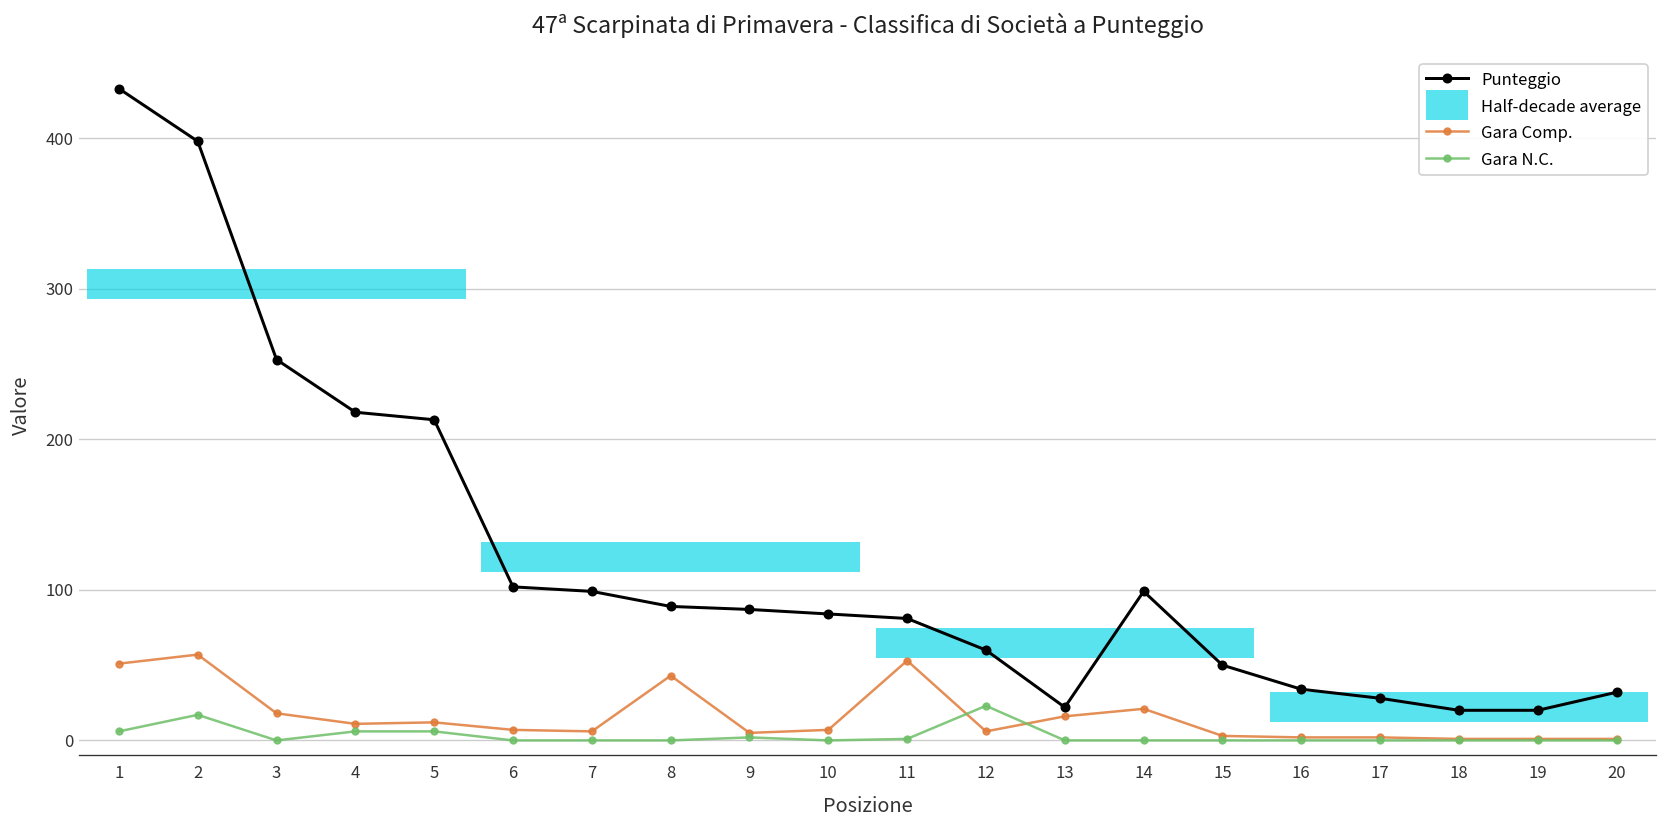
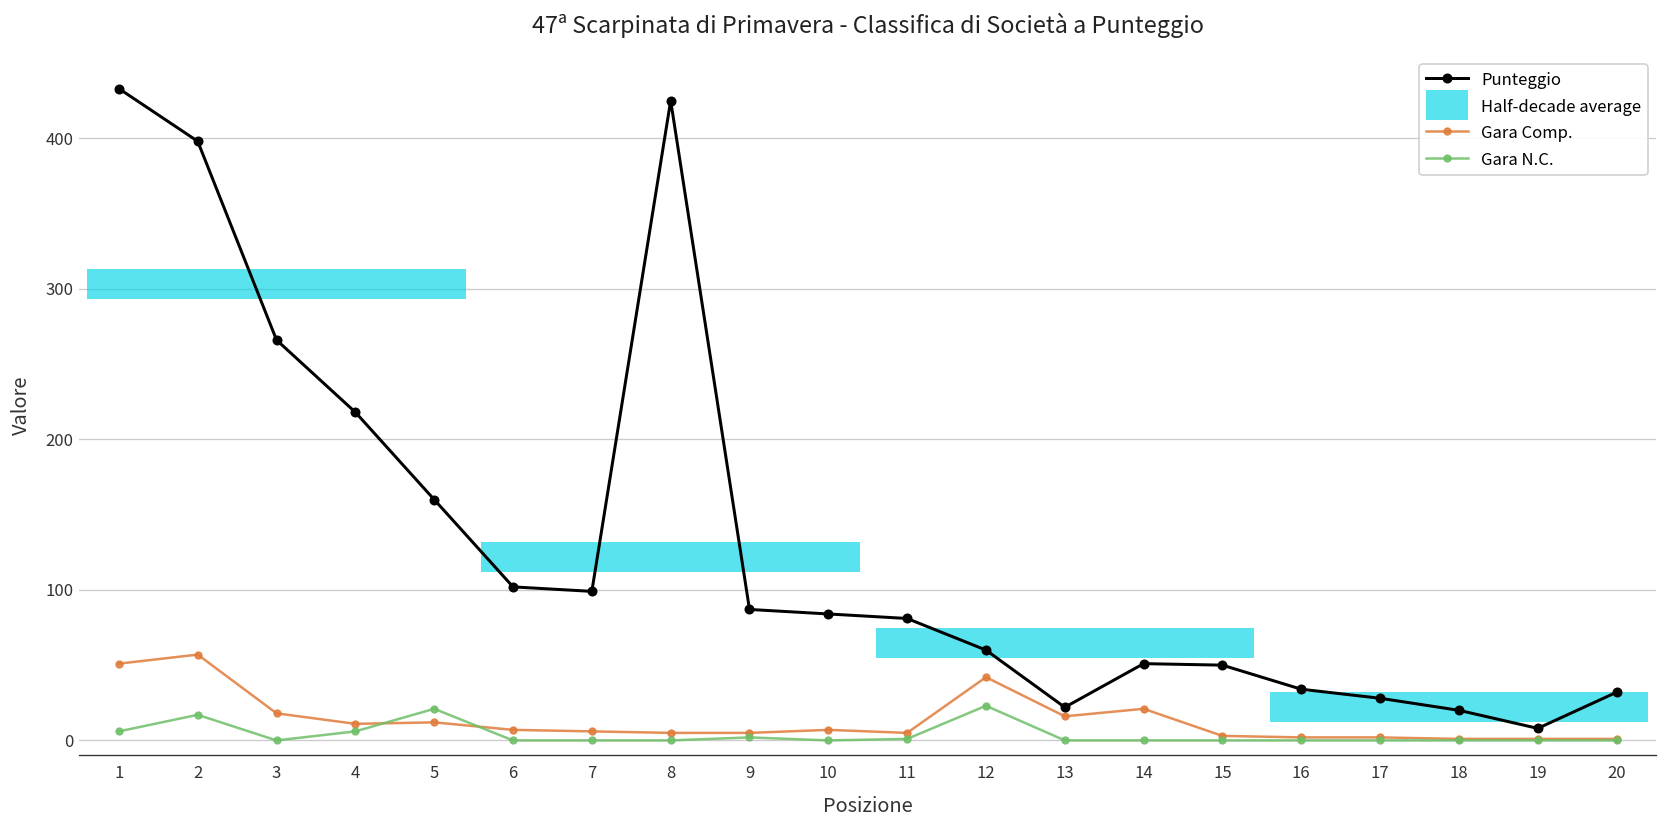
Punteggio, 3: 253 -> 266
Punteggio, 5: 213 -> 160
Gara N.C., 5: 6 -> 21
Punteggio, 8: 89 -> 425
Gara Comp., 8: 43 -> 5
Gara Comp., 11: 53 -> 5
Gara Comp., 12: 6 -> 42
Punteggio, 14: 99 -> 51
Punteggio, 19: 20 -> 8
